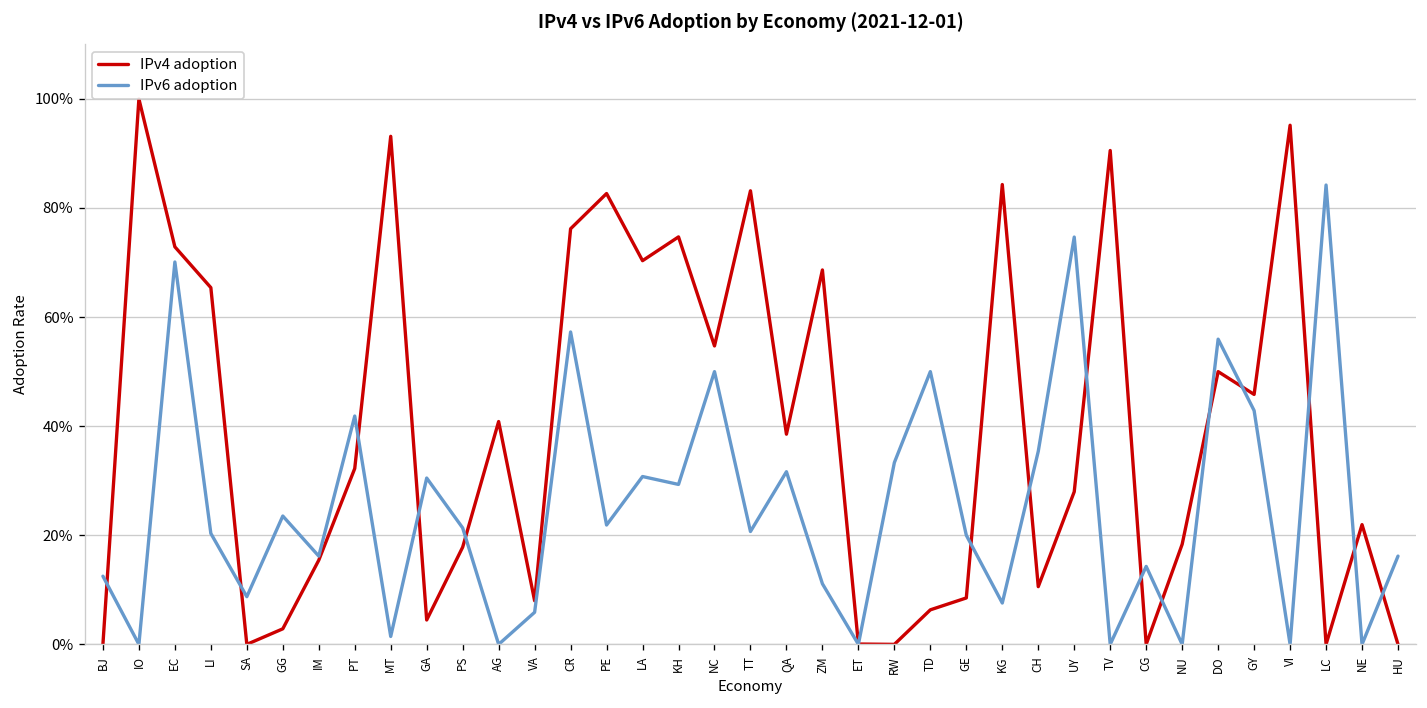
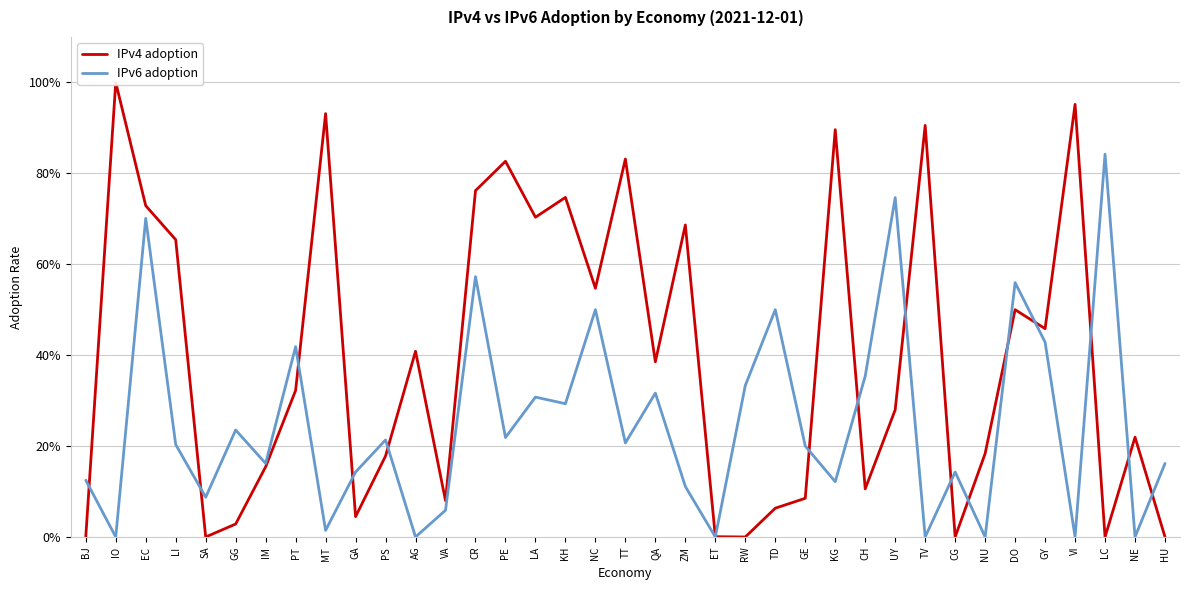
IPv6 adoption, GA: 30% -> 14%
IPv4 adoption, KG: 84% -> 90%
IPv6 adoption, KG: 8% -> 12%
